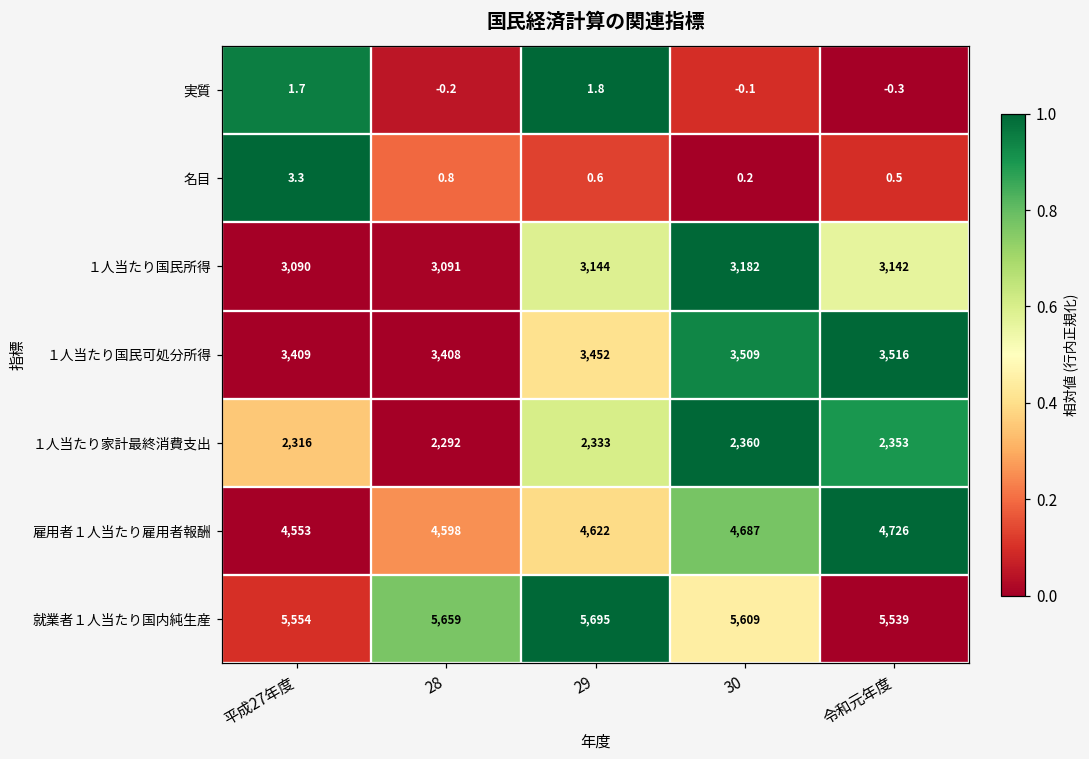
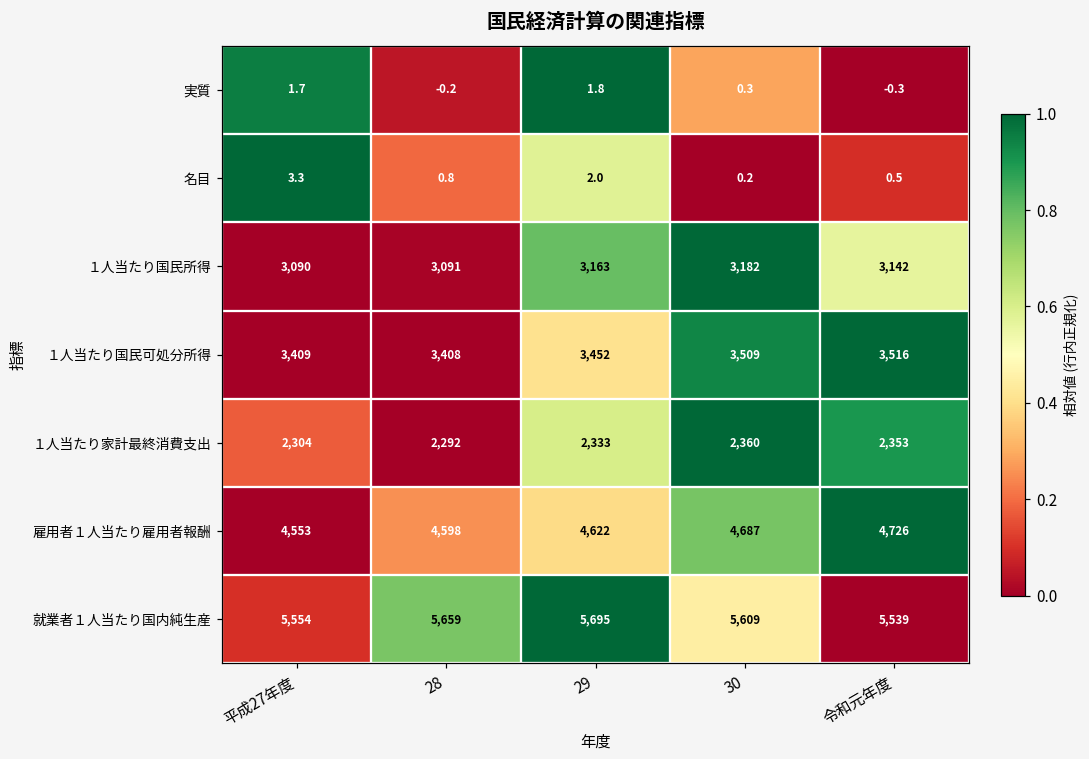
実質, 30: -0.1 -> 0.3
名目, 29: 0.6 -> 2.0
１人当たり国民所得, 29: 3,144 -> 3,163
１人当たり家計最終消費支出, 平成27年度: 2,316 -> 2,304
